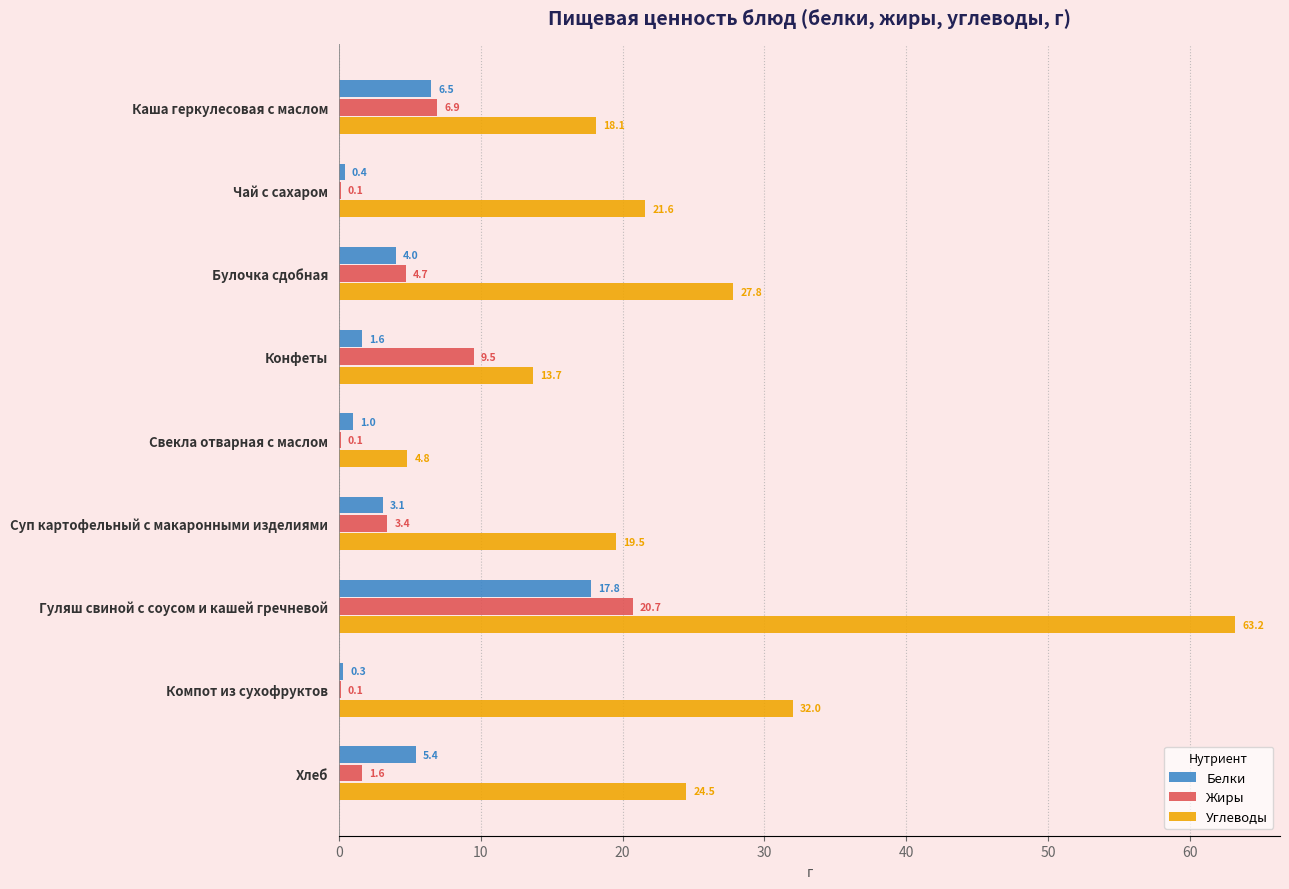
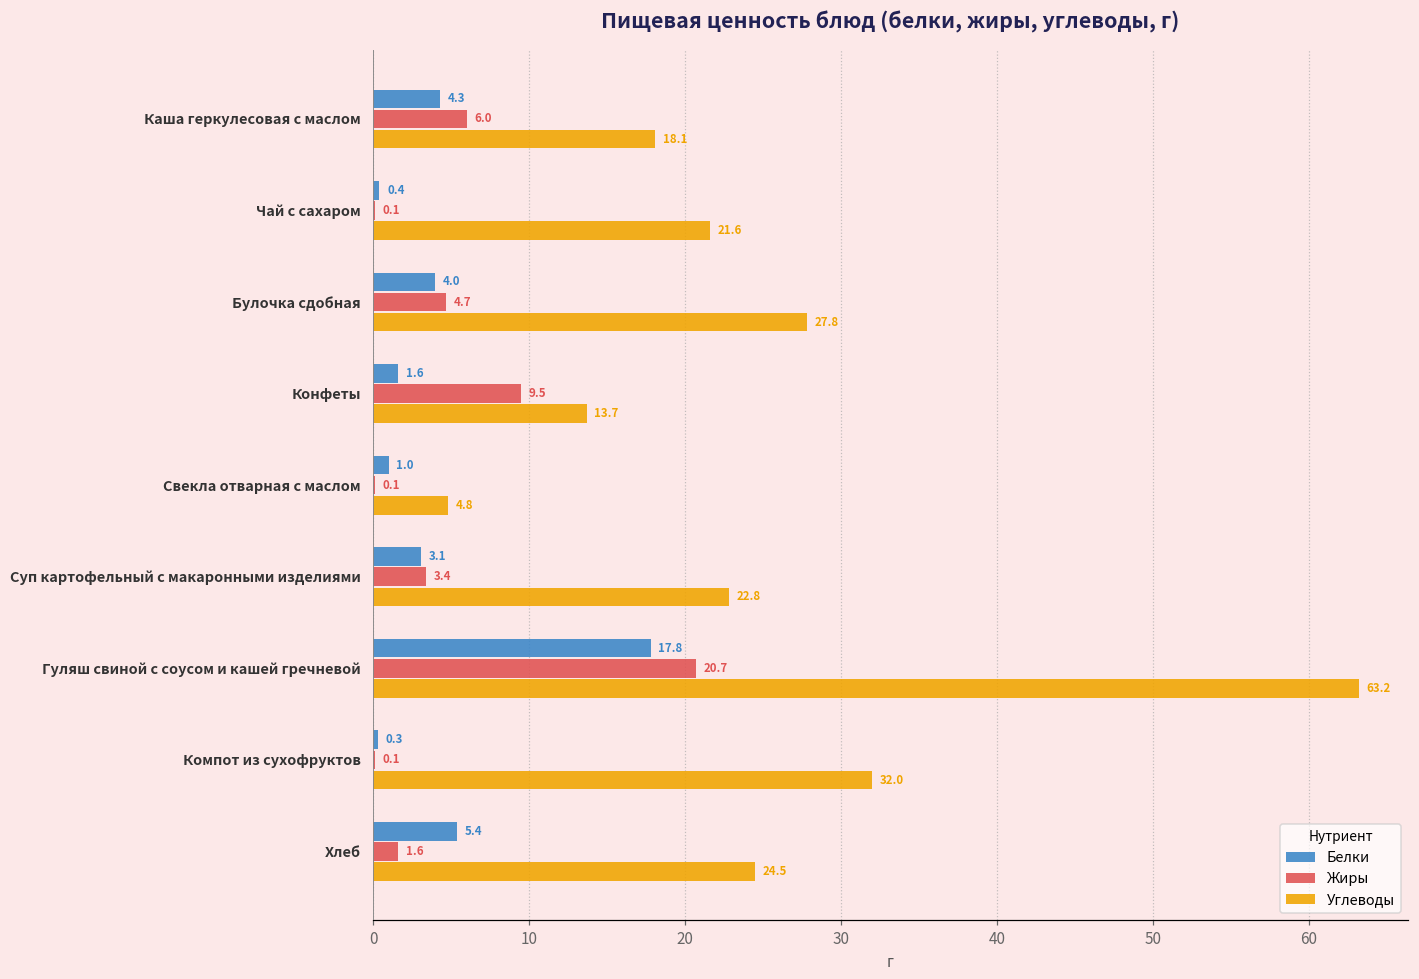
Белки, Каша геркулесовая с маслом: 6.5 -> 4.3
Жиры, Каша геркулесовая с маслом: 6.9 -> 6.0
Углеводы, Суп картофельный с макаронными изделиями: 19.5 -> 22.8
